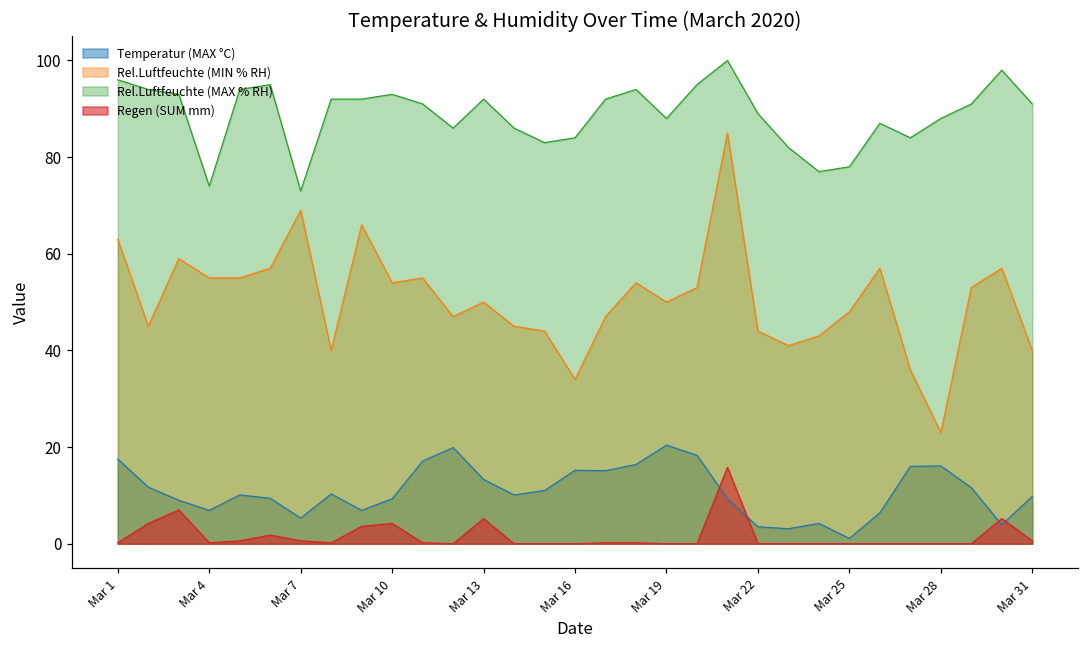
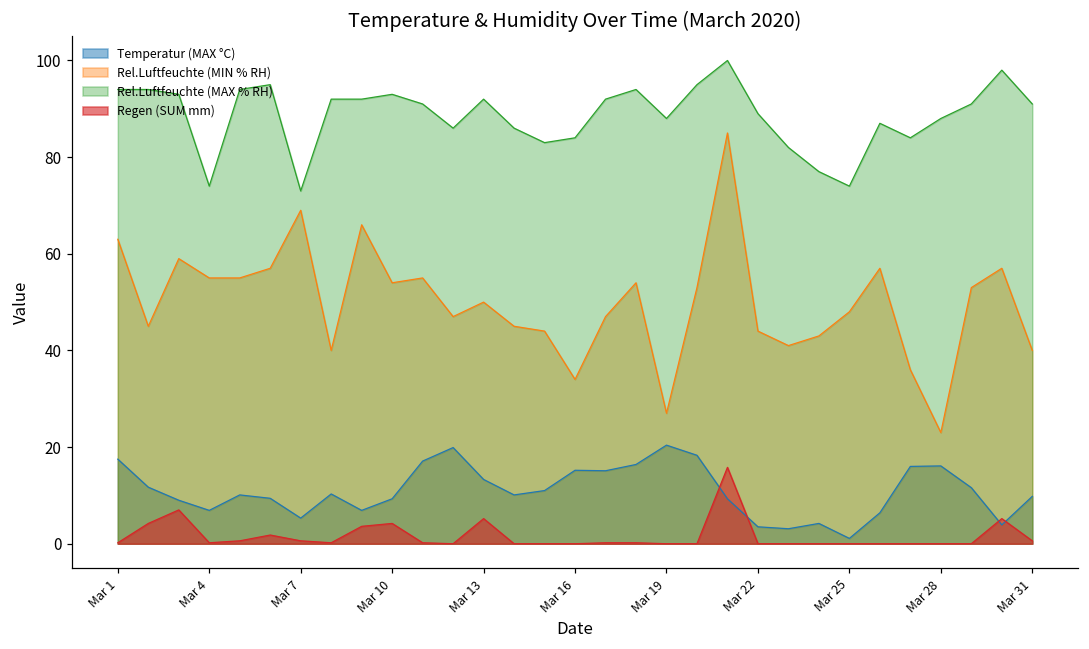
Rel.Luftfeuchte (MAX % RH), Mar 1: 96 -> 94
Rel.Luftfeuchte (MIN % RH), Mar 19: 50 -> 27
Rel.Luftfeuchte (MAX % RH), Mar 25: 78 -> 74
